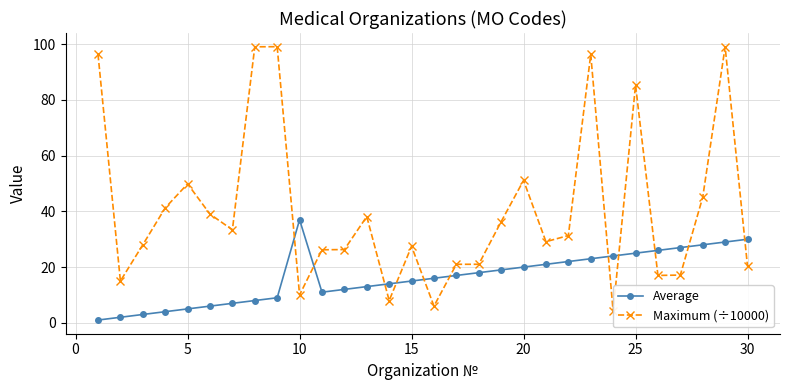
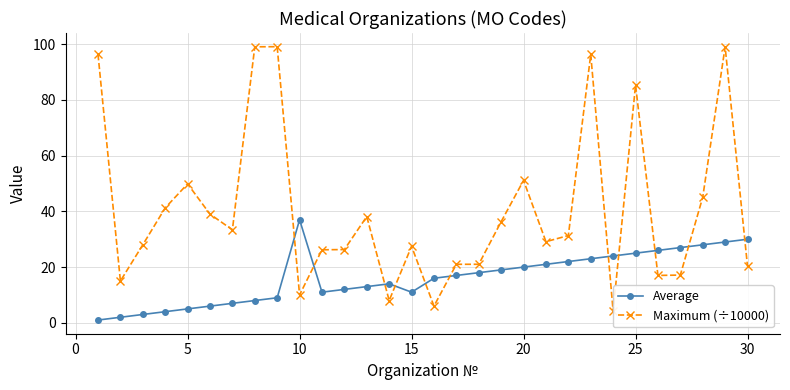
Average, 15: 15 -> 11
